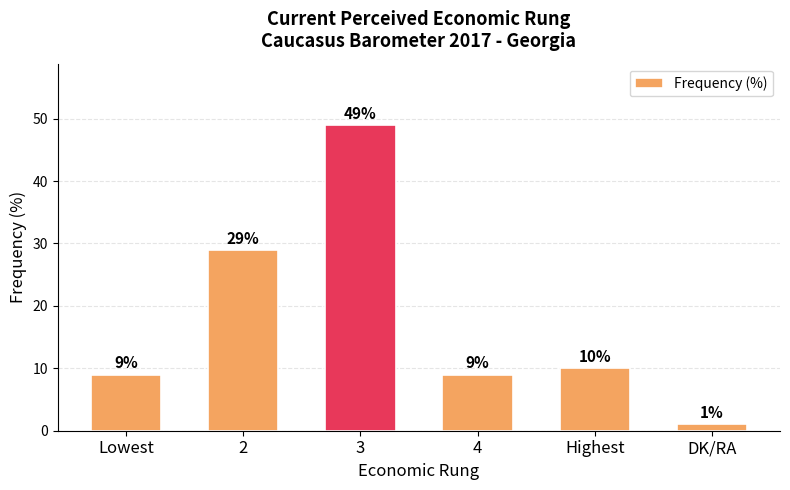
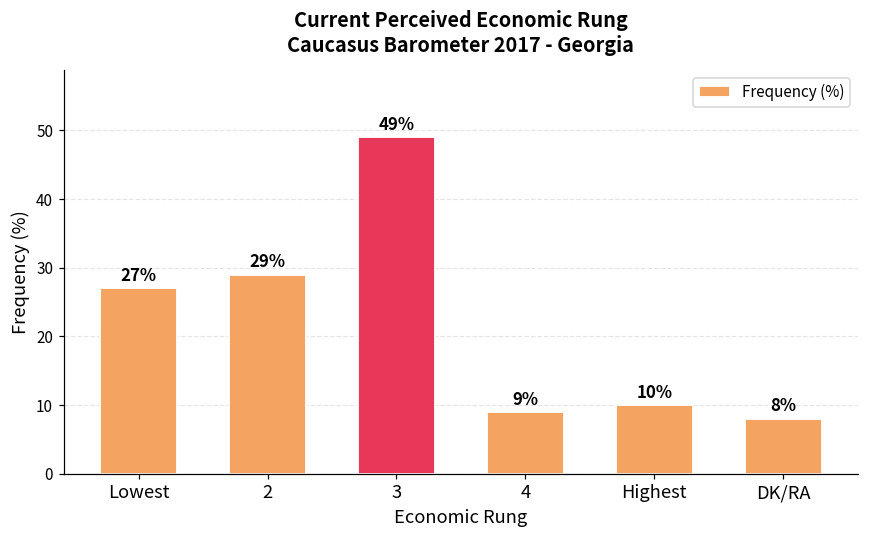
Lowest: 9% -> 27%
DK/RA: 1% -> 8%
